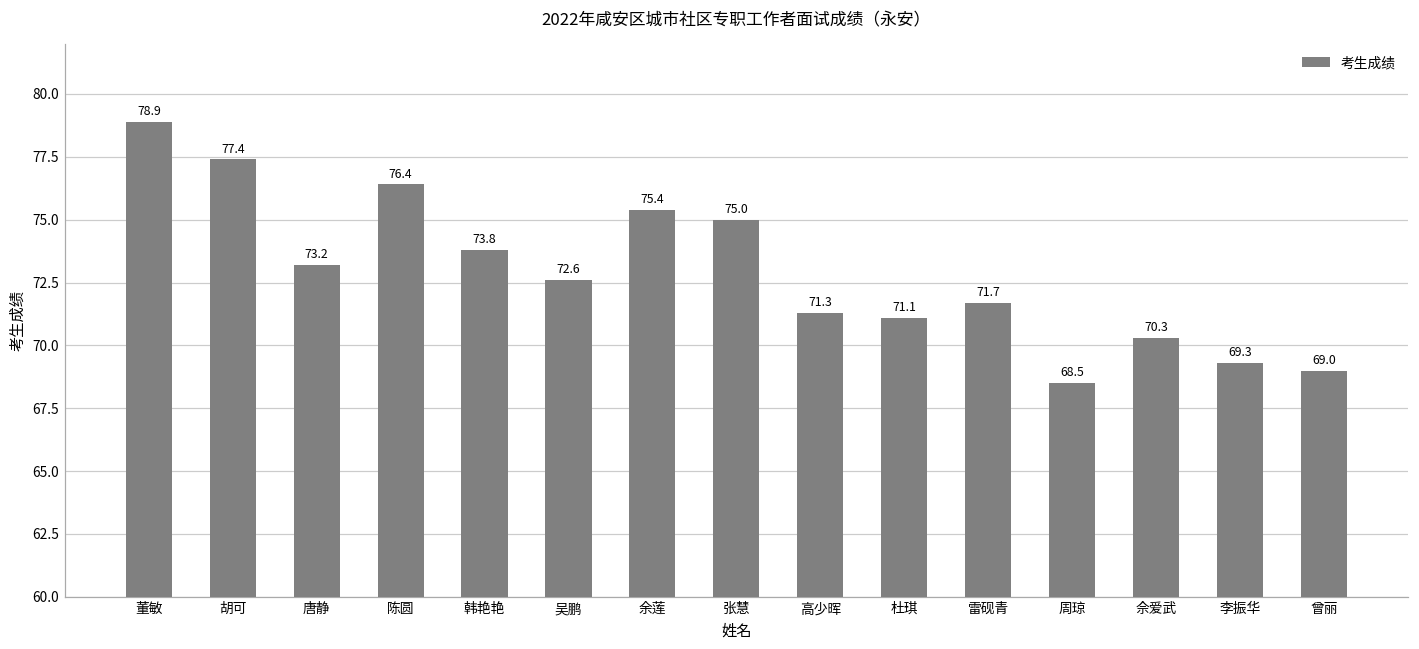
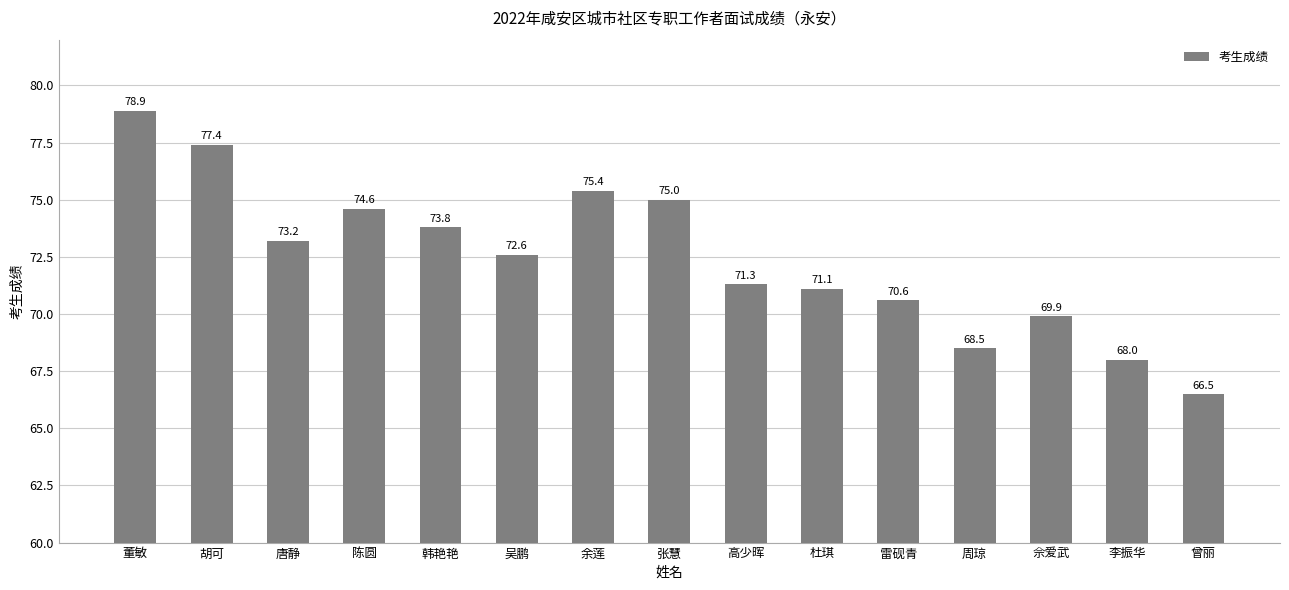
陈圆: 76.4 -> 74.6
雷砚青: 71.7 -> 70.6
佘爱武: 70.3 -> 69.9
李振华: 69.3 -> 68.0
曾丽: 69.0 -> 66.5
